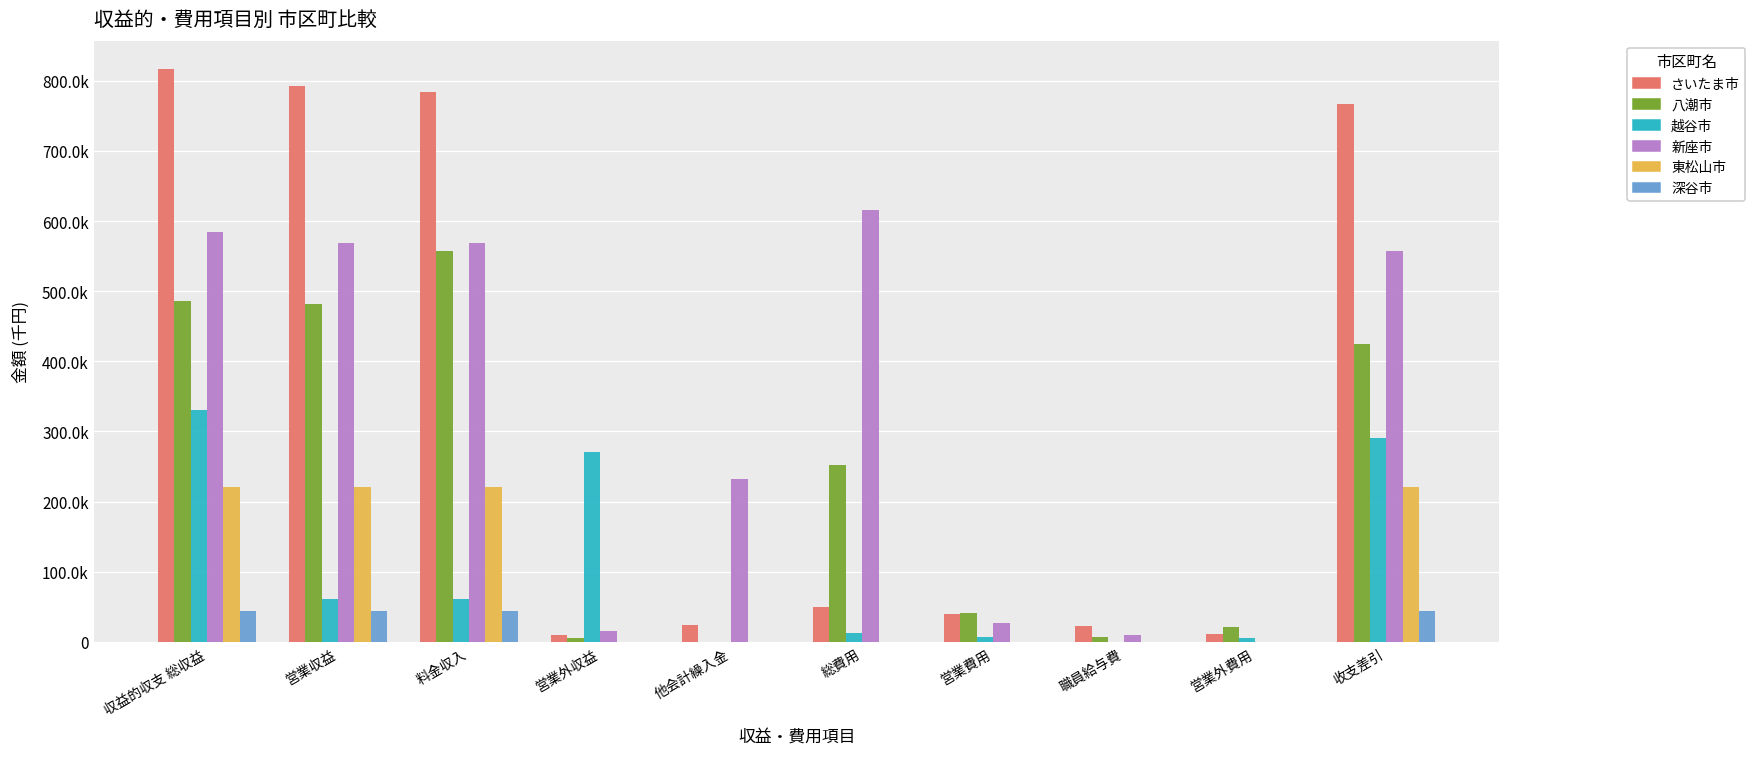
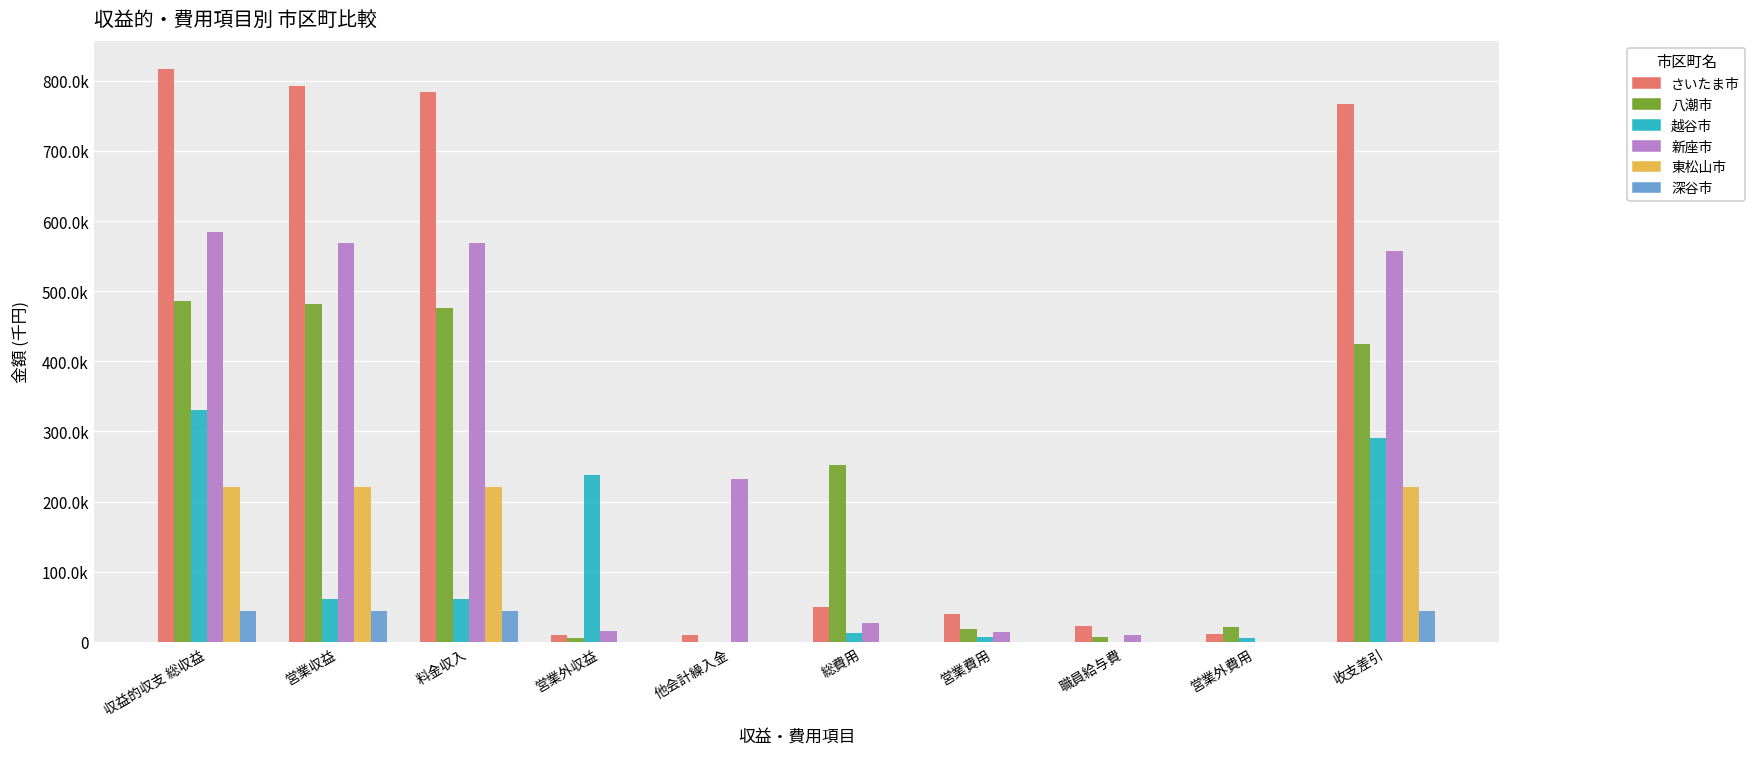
八潮市, 料金収入: 560000 -> 480000
越谷市, 営業外収益: 270000 -> 240000
さいたま市, 他会計繰入金: 20000 -> 10000
新座市, 総費用: 620000 -> 30000
八潮市, 営業費用: 40000 -> 20000
新座市, 営業費用: 30000 -> 10000
